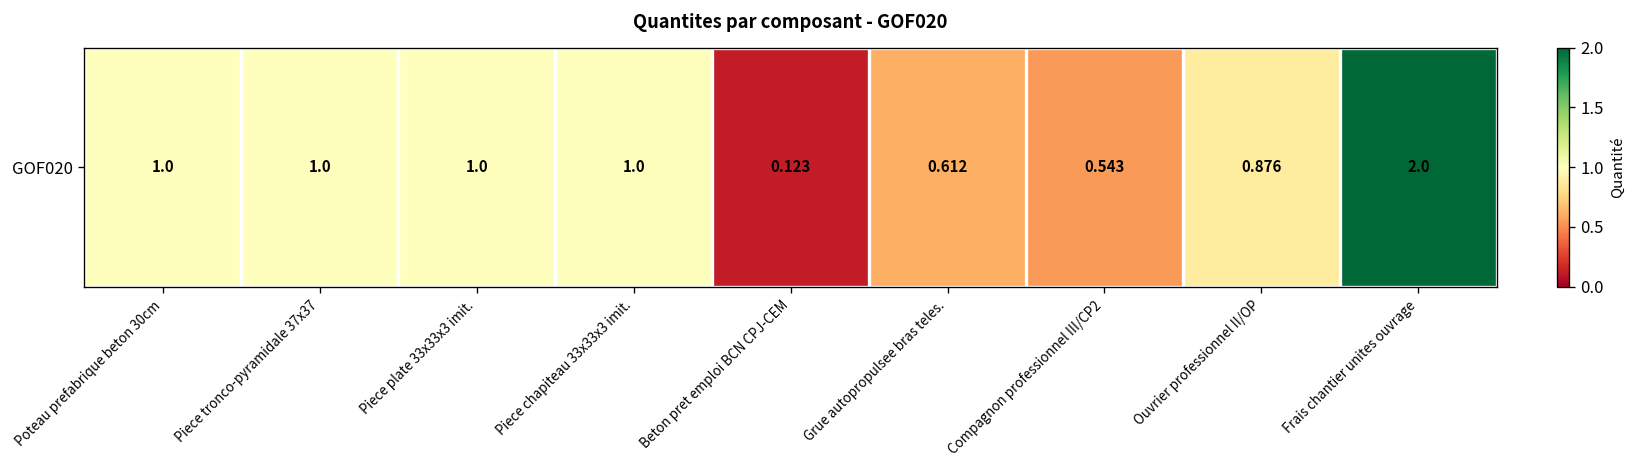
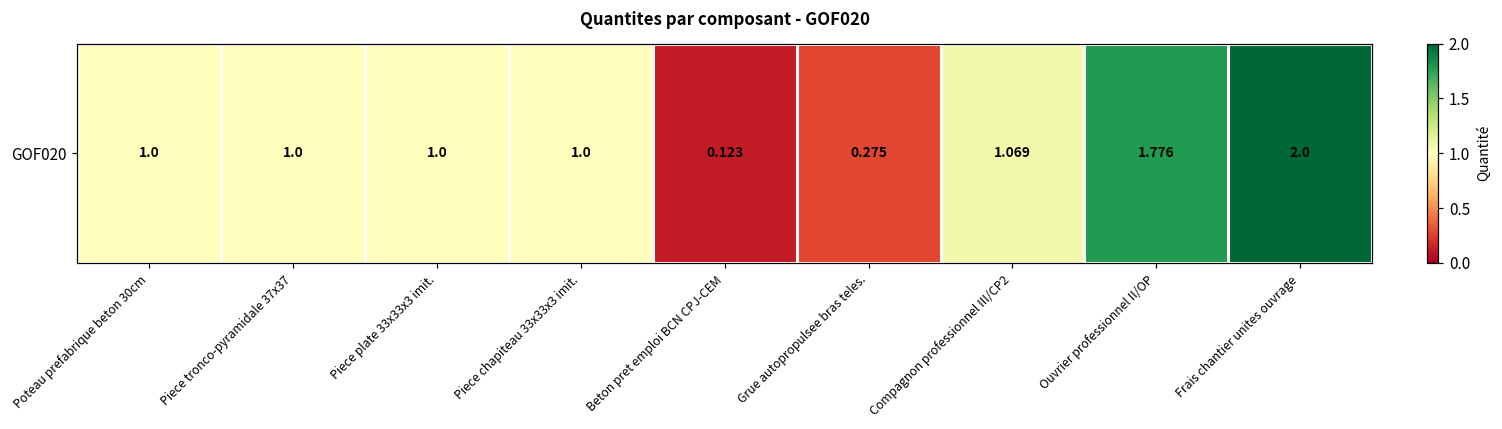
GOF020, Grue autopropulsee bras teles.: 0.612 -> 0.275
GOF020, Compagnon professionnel III/CP2: 0.543 -> 1.069
GOF020, Ouvrier professionnel II/OP: 0.876 -> 1.776
